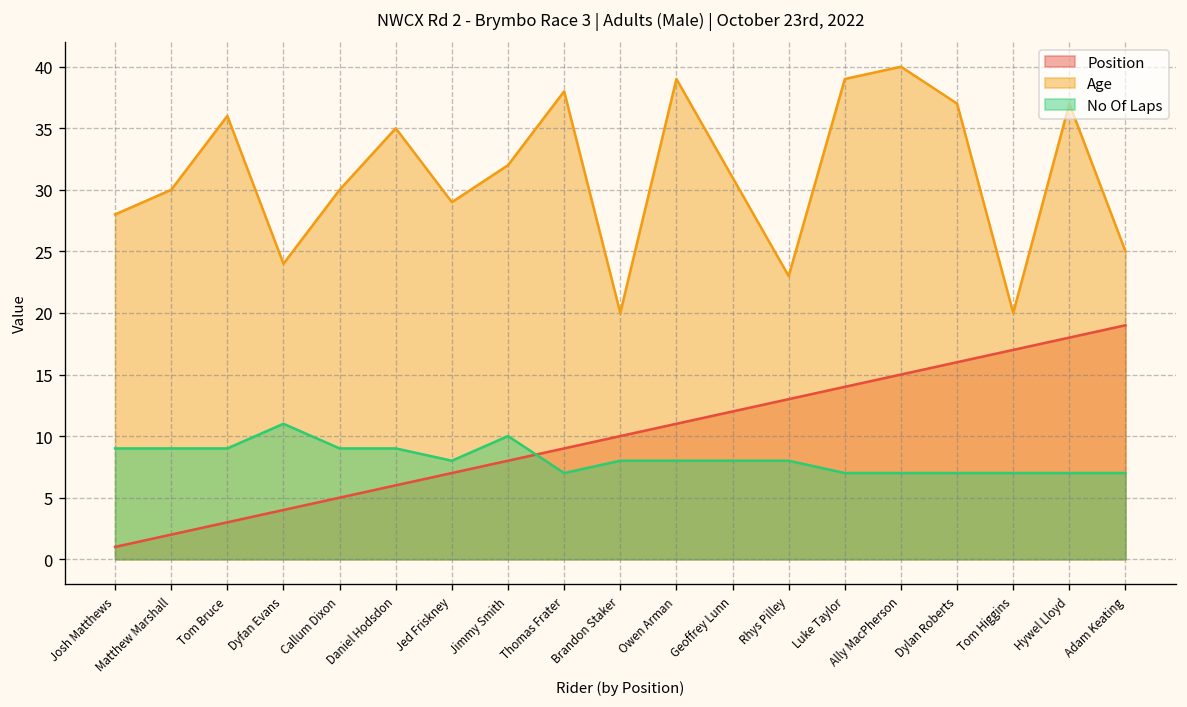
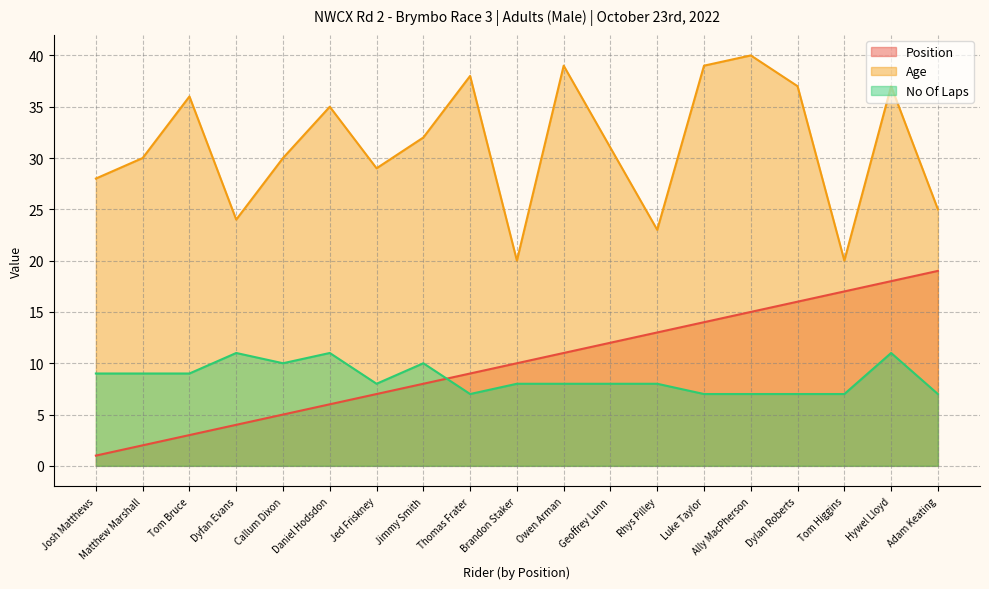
No Of Laps, Callum Dixon: 9 -> 10
No Of Laps, Daniel Hodsdon: 9 -> 11
No Of Laps, Hywel Lloyd: 7 -> 11
